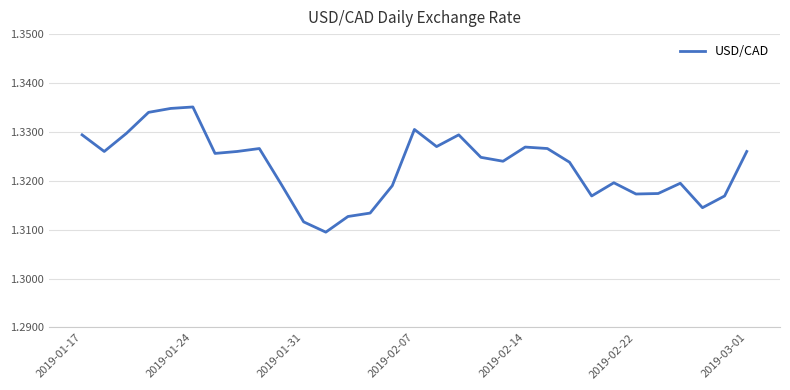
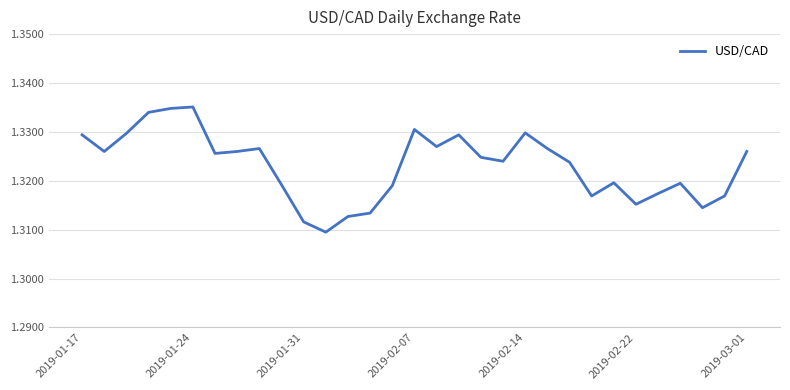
2019-02-14: 1.327 -> 1.330
2019-02-22: 1.317 -> 1.315
